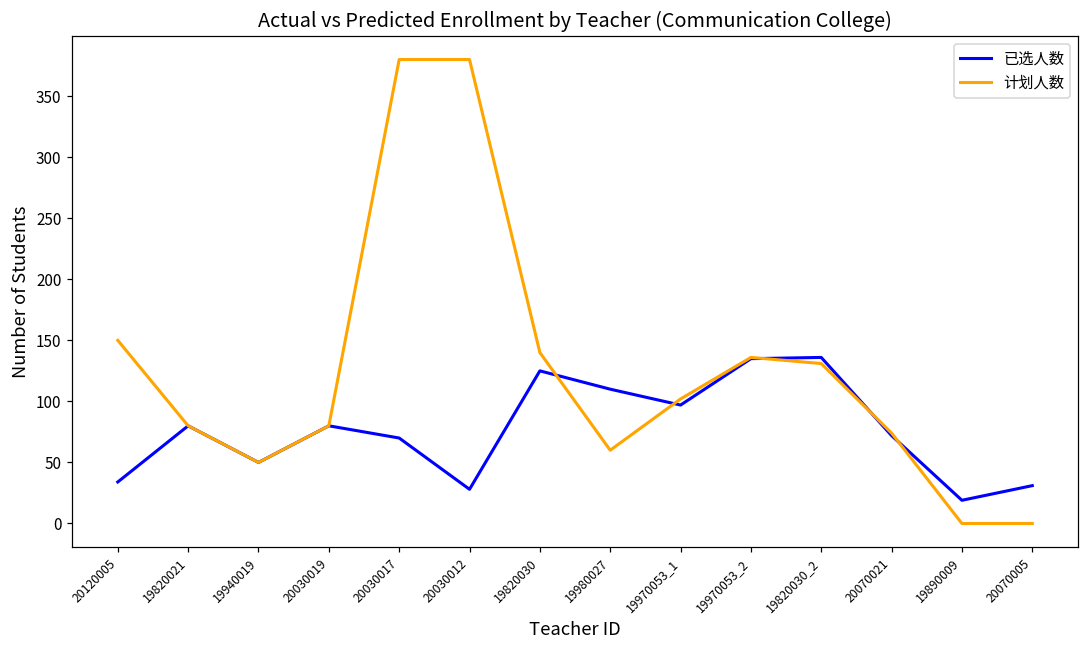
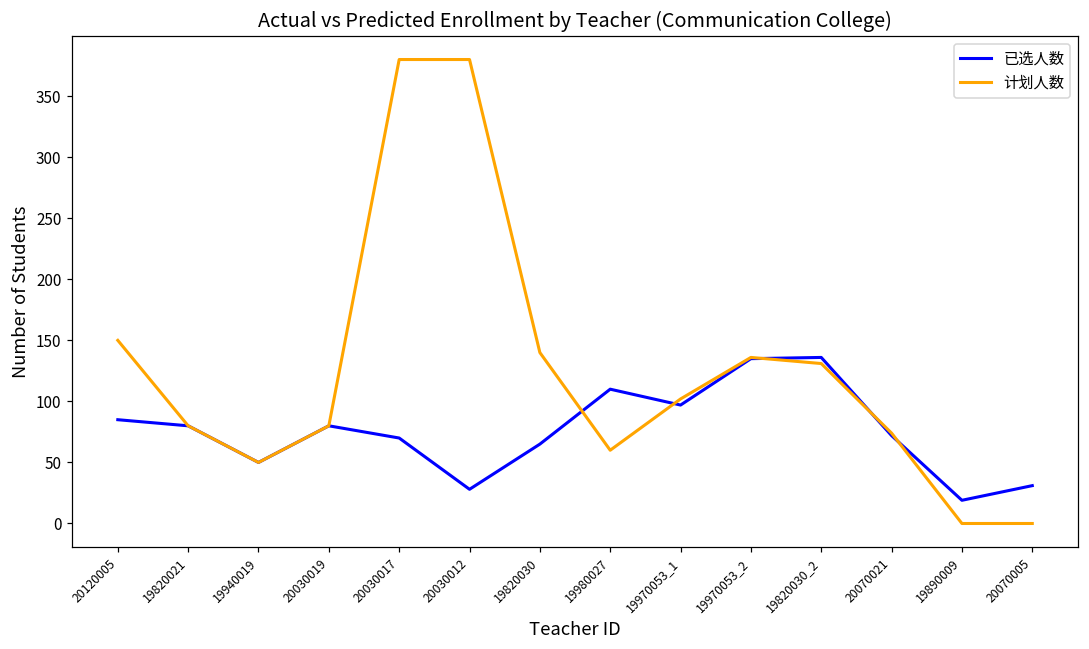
已选人数, 20120005: 34 -> 85
已选人数, 19820030: 125 -> 65
